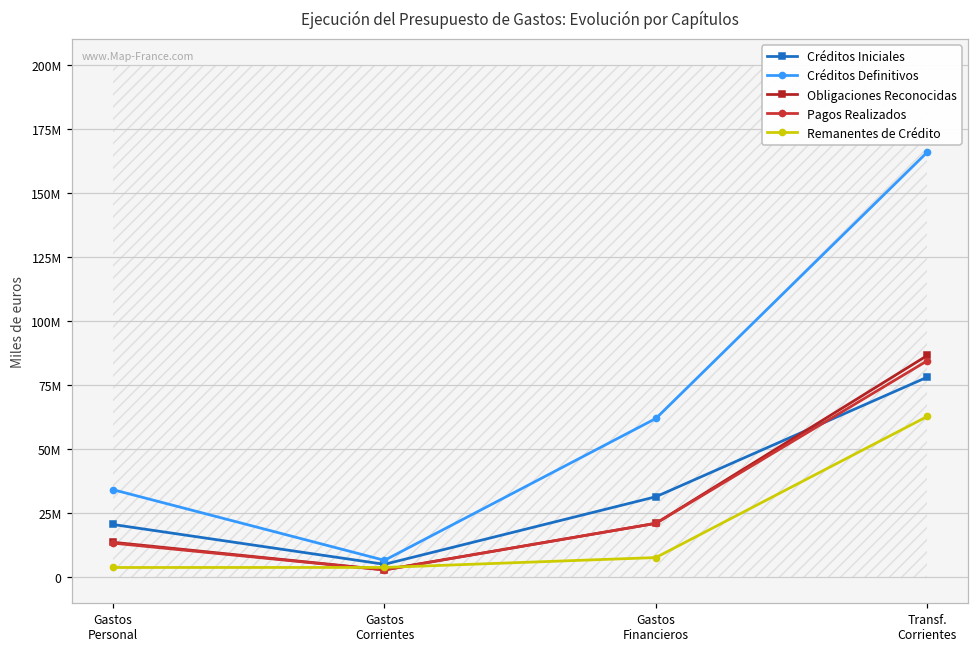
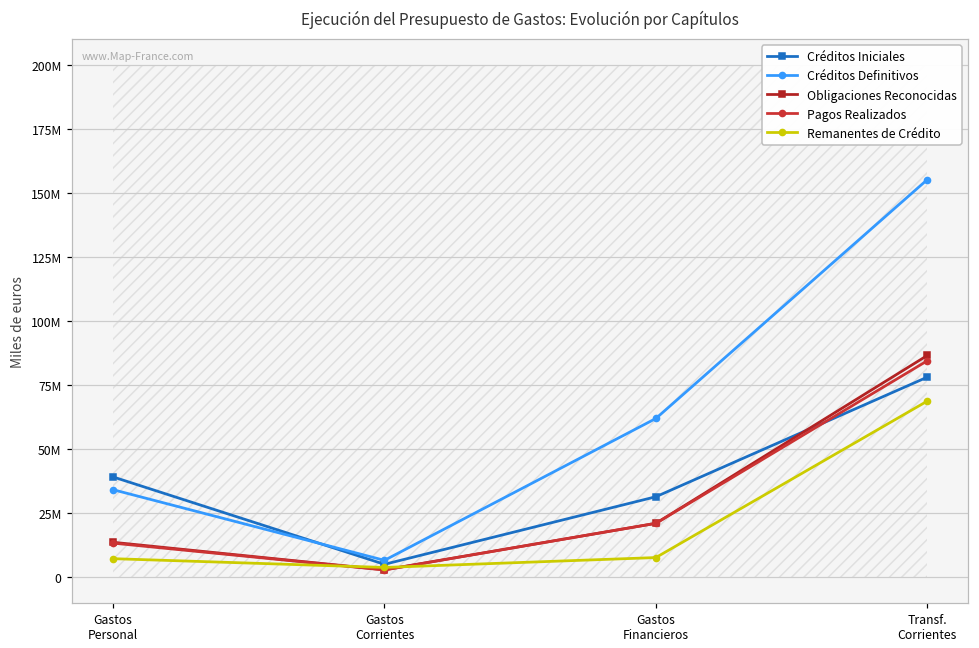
Créditos Iniciales, Gastos Personal: 20000000 -> 39000000
Remanentes de Crédito, Gastos Personal: 4000000 -> 7000000
Créditos Definitivos, Transf. Corrientes: 166000000 -> 155000000
Remanentes de Crédito, Transf. Corrientes: 63000000 -> 69000000
